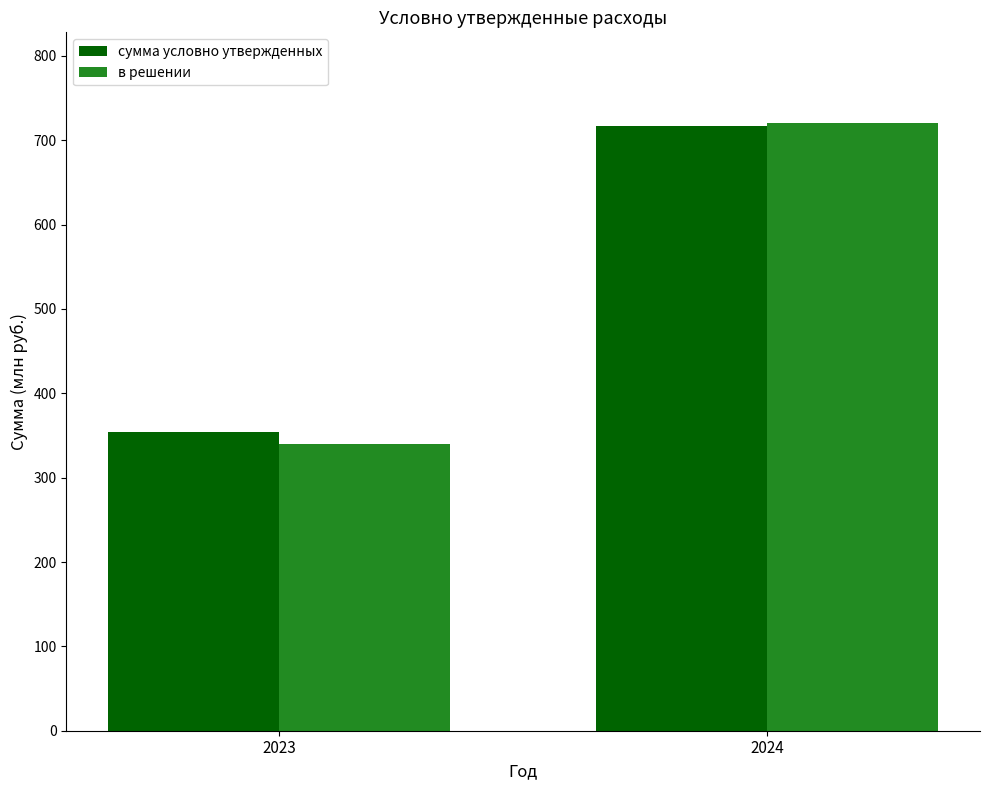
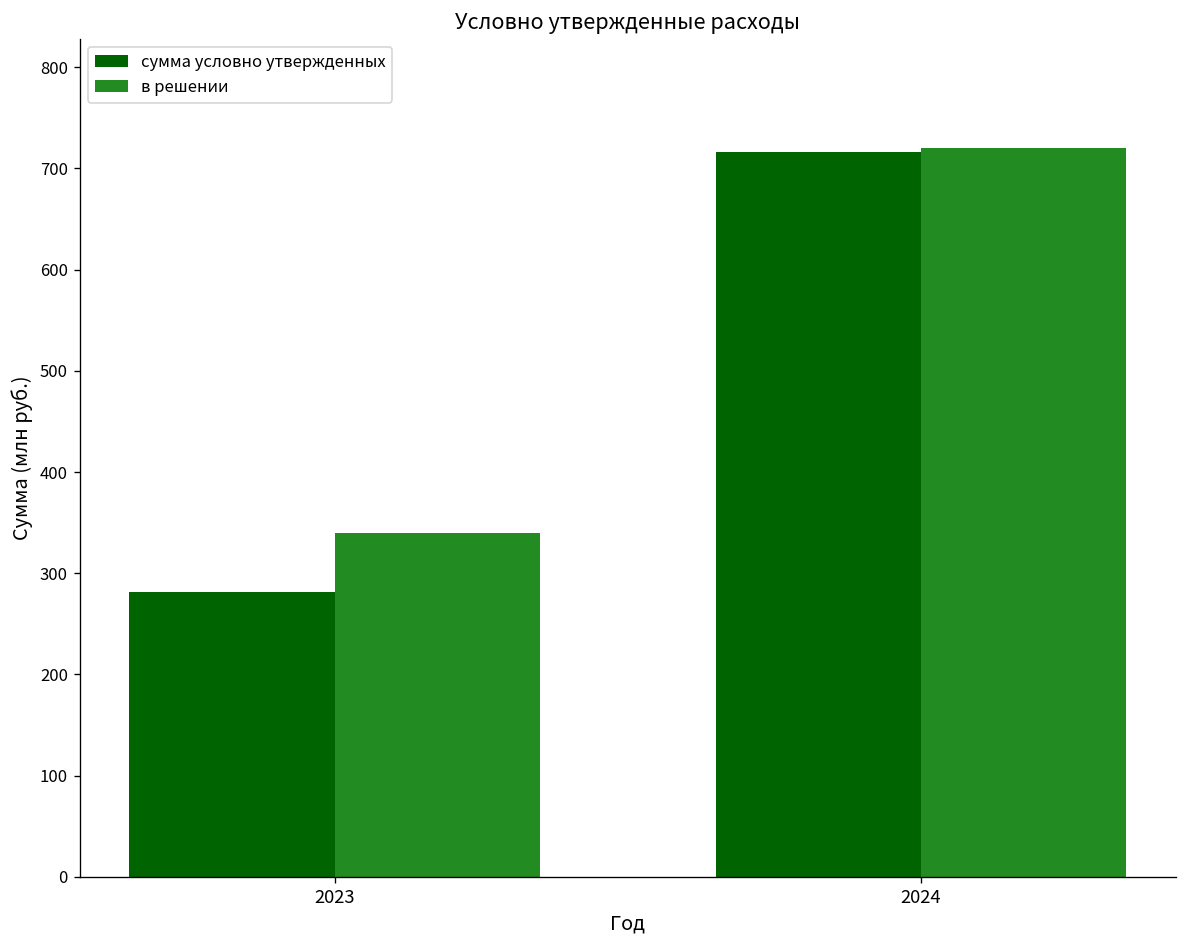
сумма условно утвержденных, 2023: 350 -> 280
